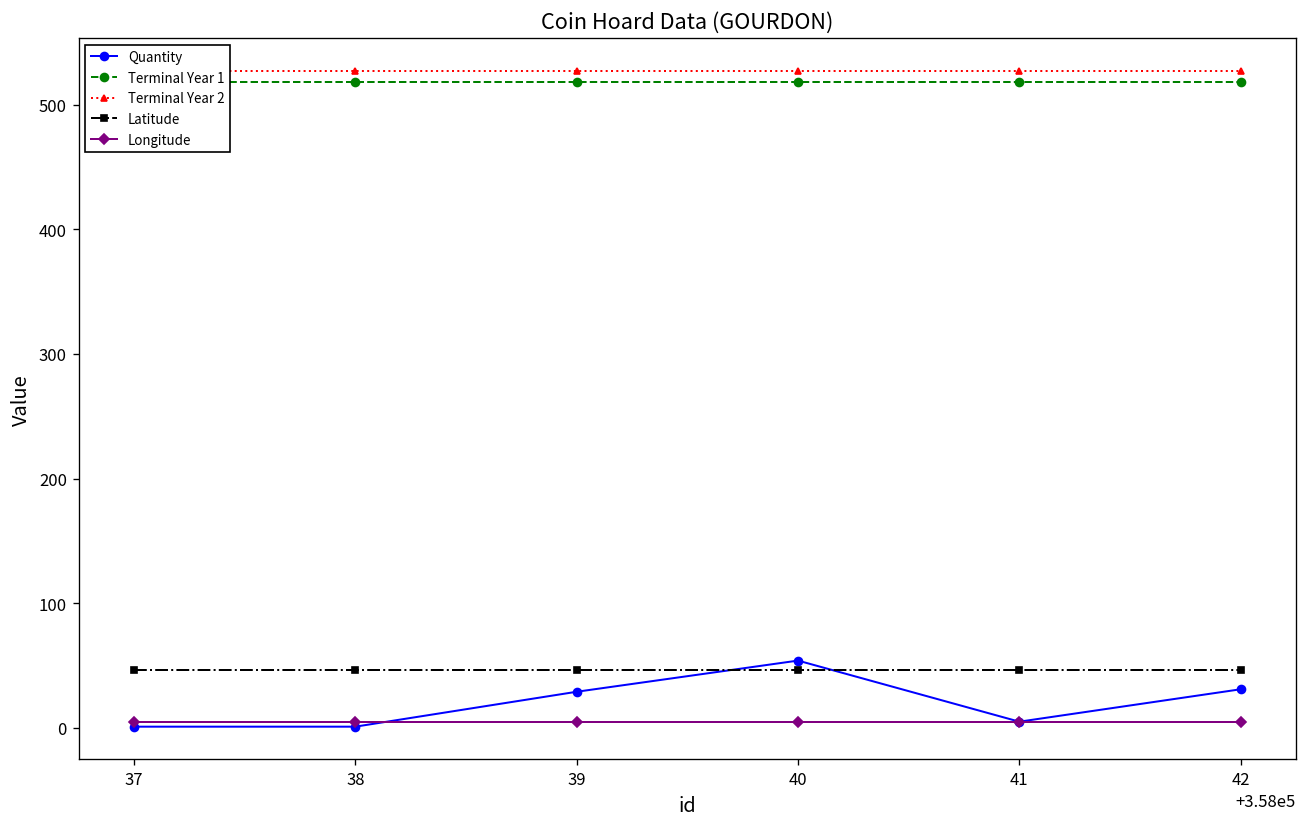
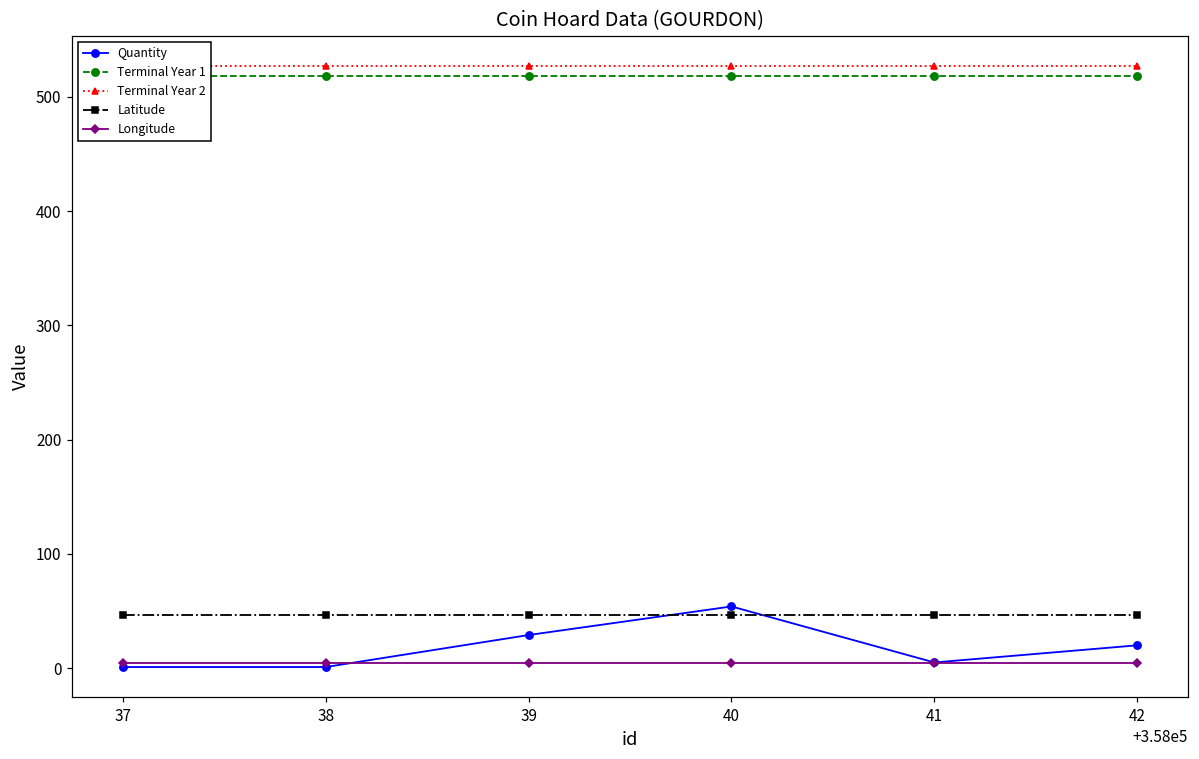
Quantity, 42: 31 -> 20
